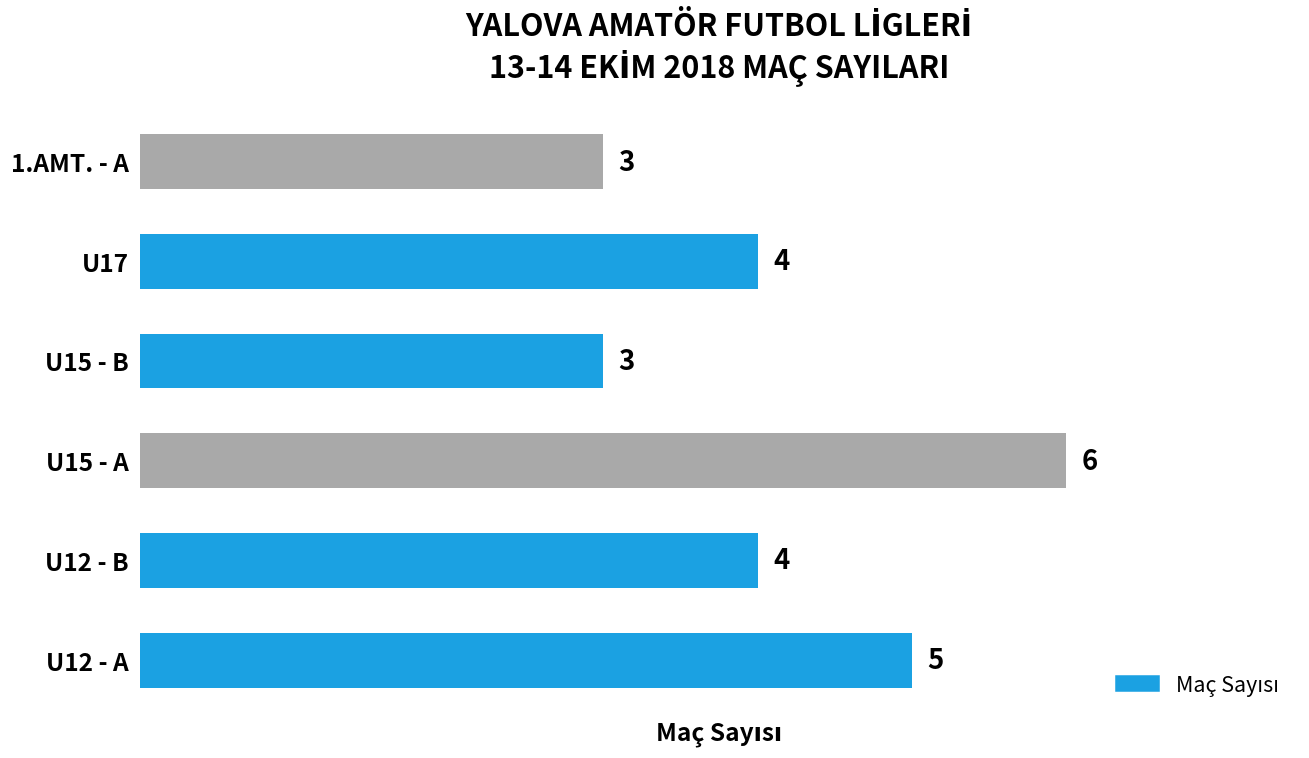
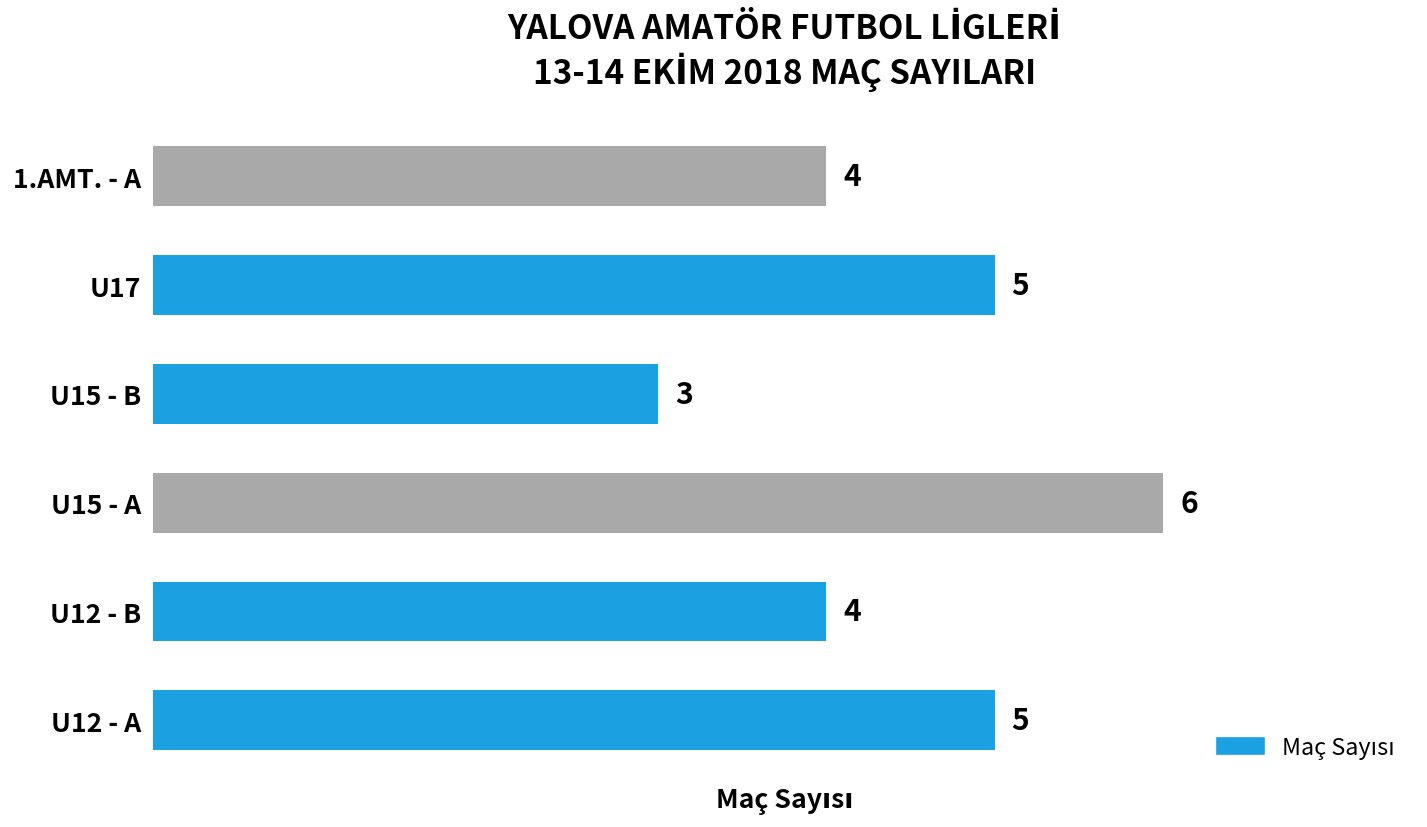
1.AMT. - A: 3 -> 4
U17: 4 -> 5
